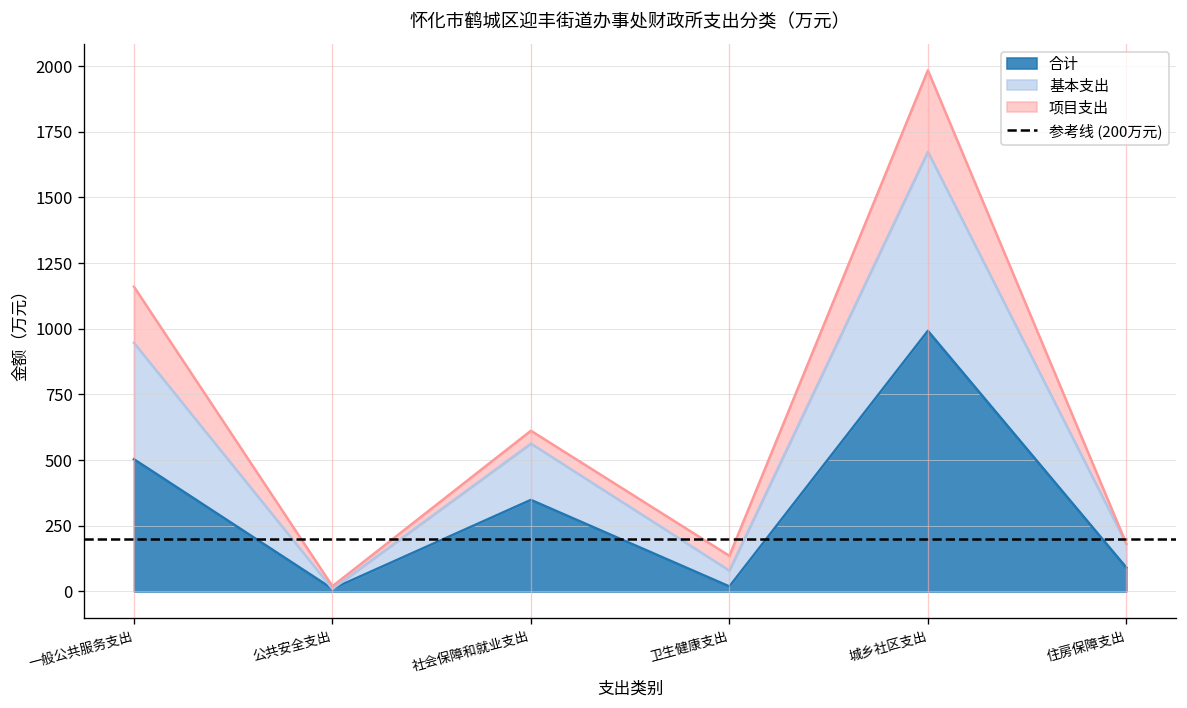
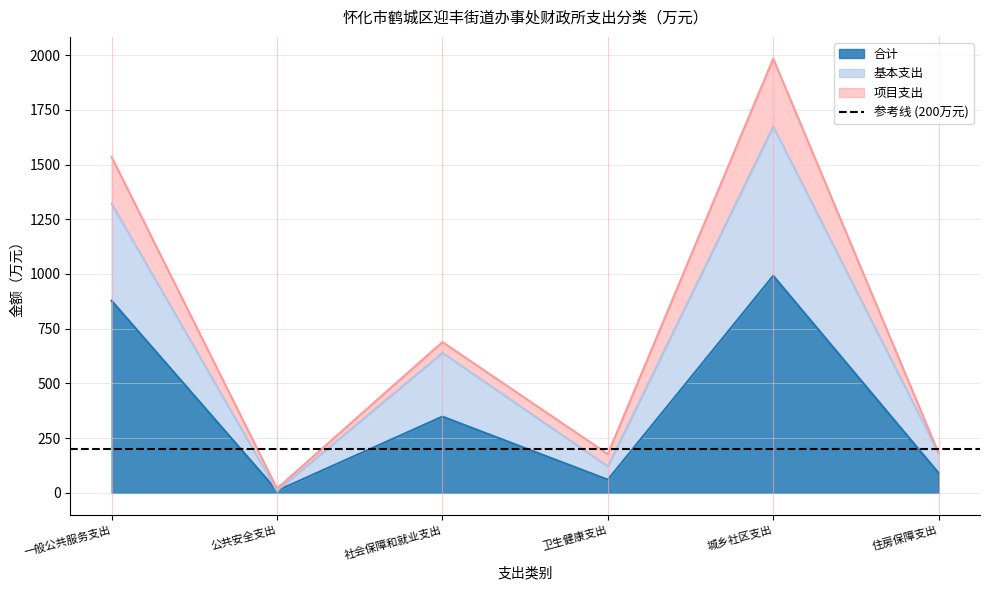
合计, 一般公共服务支出: 500 -> 880
基本支出, 社会保障和就业支出: 210 -> 290
合计, 卫生健康支出: 20 -> 60
